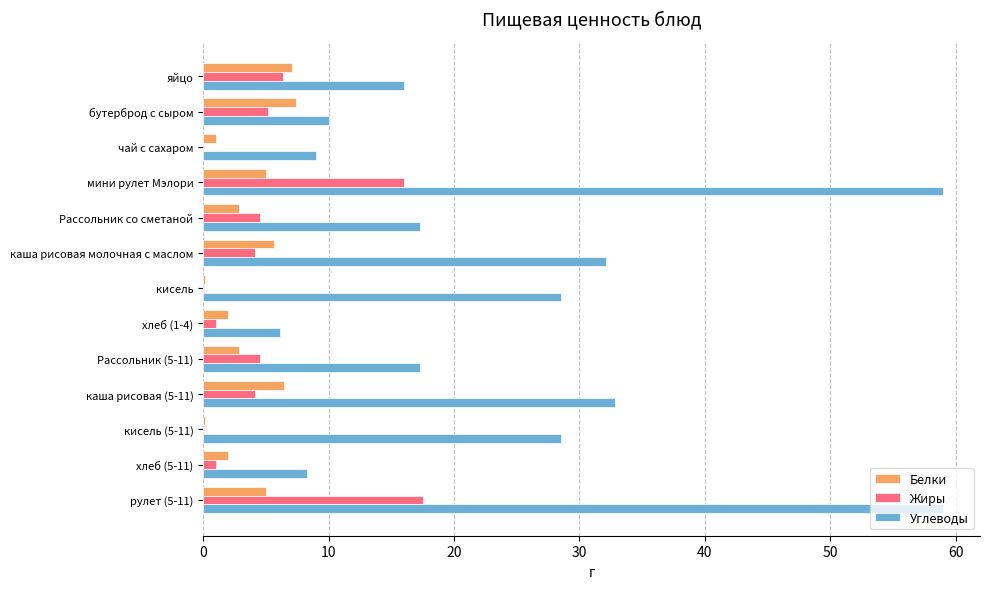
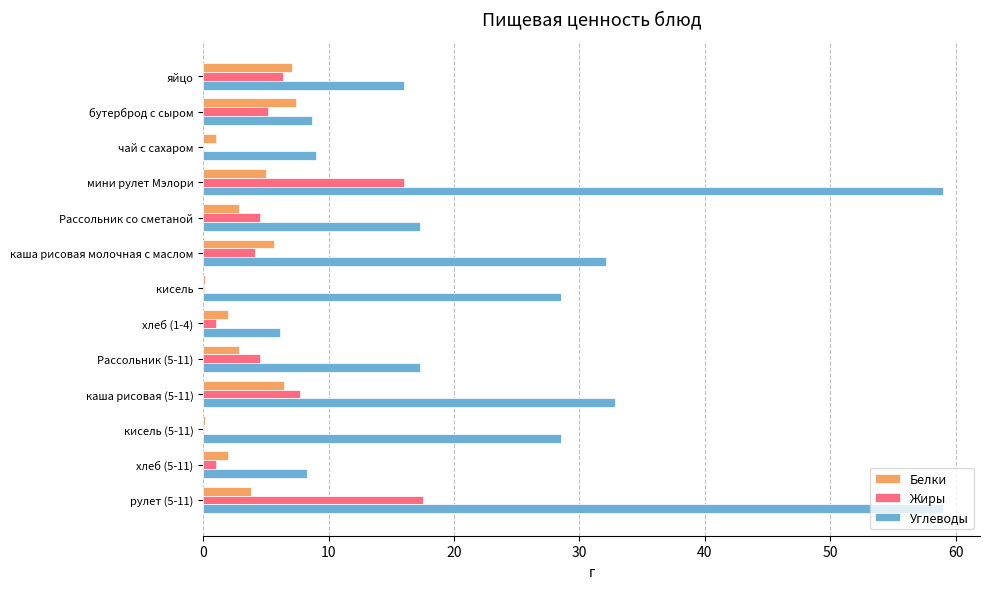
Углеводы, бутерброд с сыром: 10.0 -> 8.7
Жиры, каша рисовая (5-11): 4.1 -> 7.7
Белки, рулет (5-11): 5.0 -> 3.8
